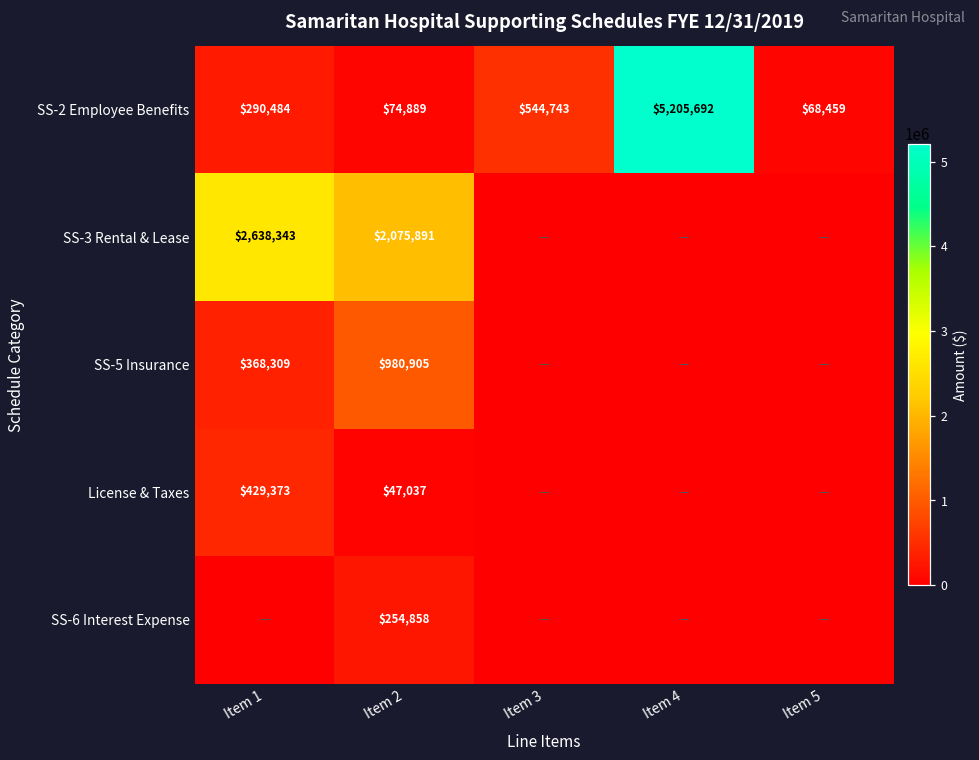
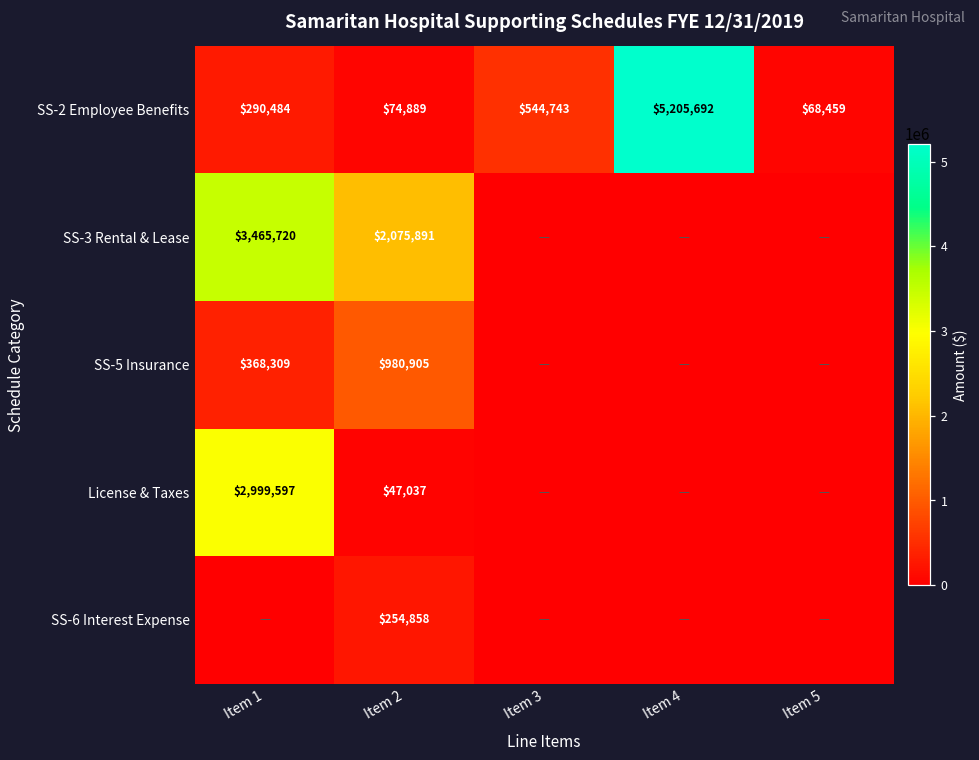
SS-3 Rental & Lease, Item 1: $2,638,343 -> $3,465,720
License & Taxes, Item 1: $429,373 -> $2,999,597
